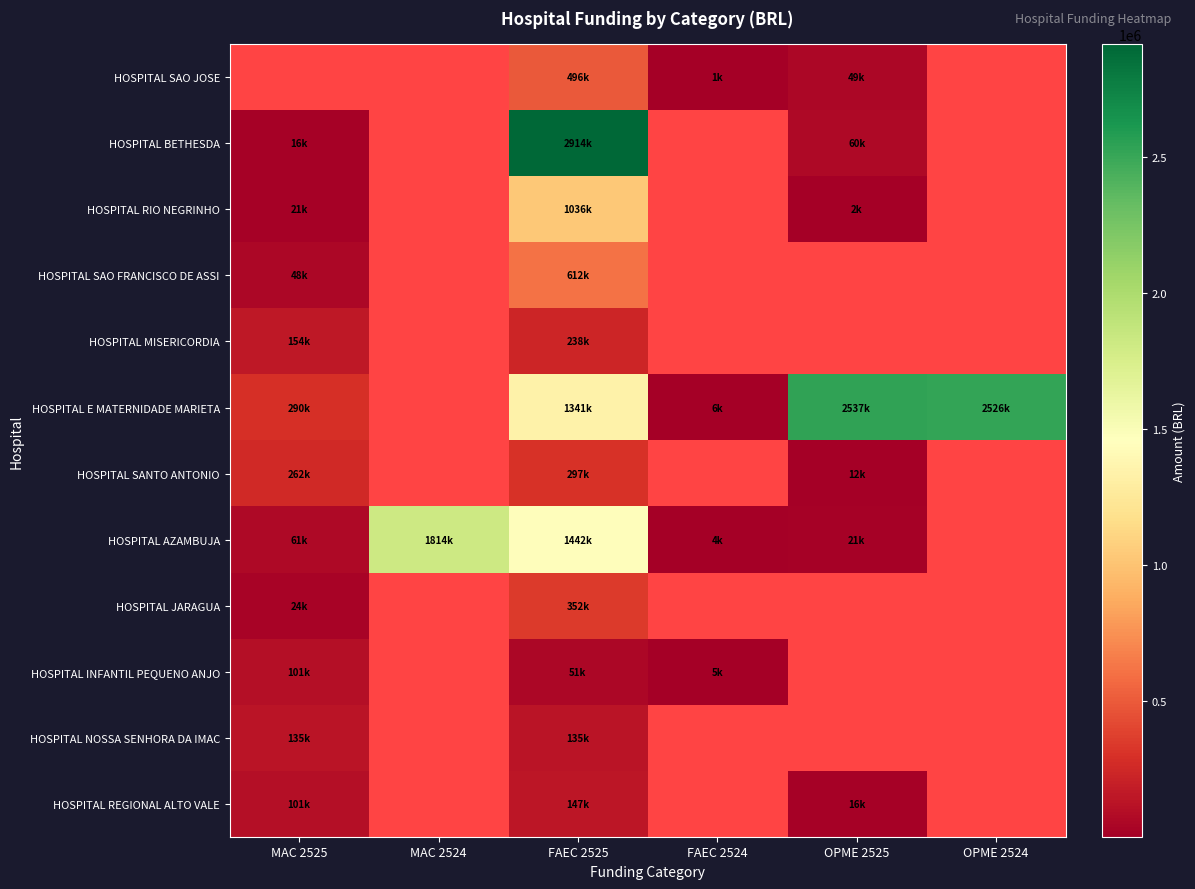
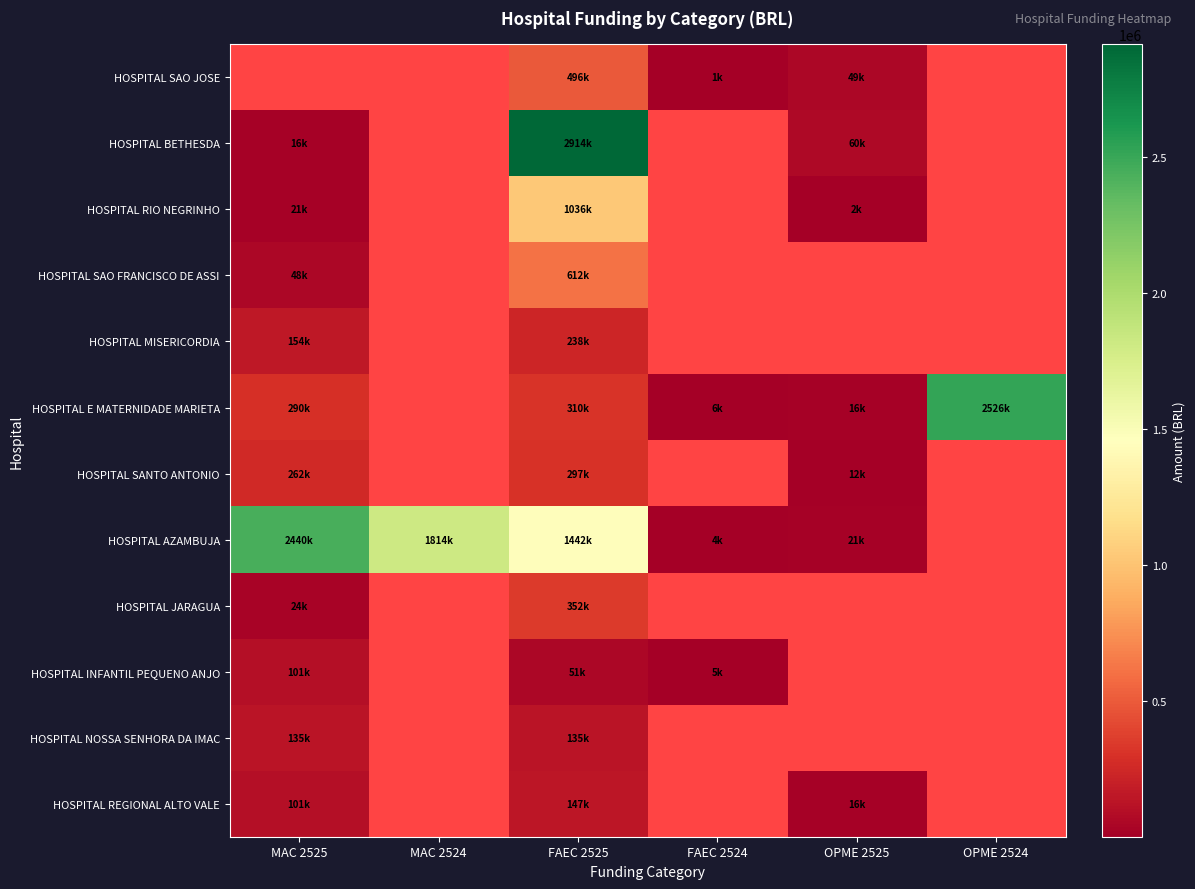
HOSPITAL E MATERNIDADE MARIETA, FAEC 2525: 1341k -> 310k
HOSPITAL E MATERNIDADE MARIETA, OPME 2525: 2537k -> 16k
HOSPITAL AZAMBUJA, MAC 2525: 61k -> 2440k
